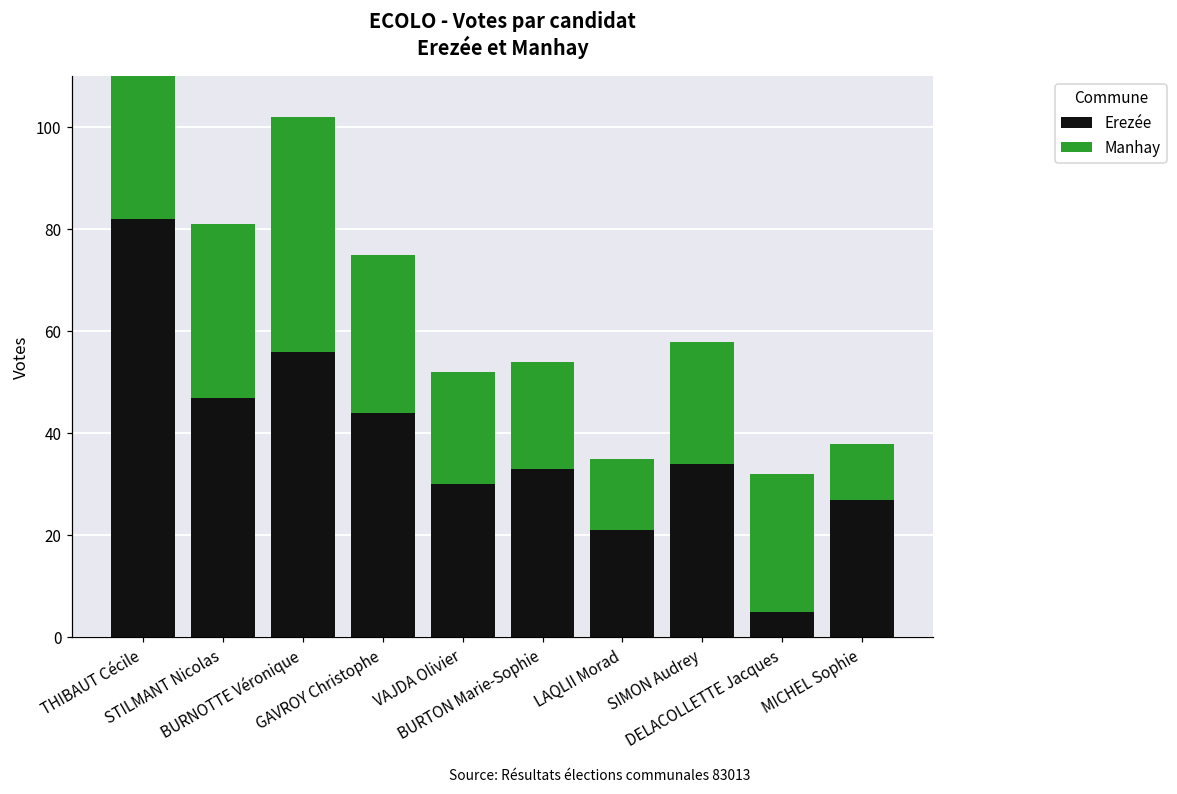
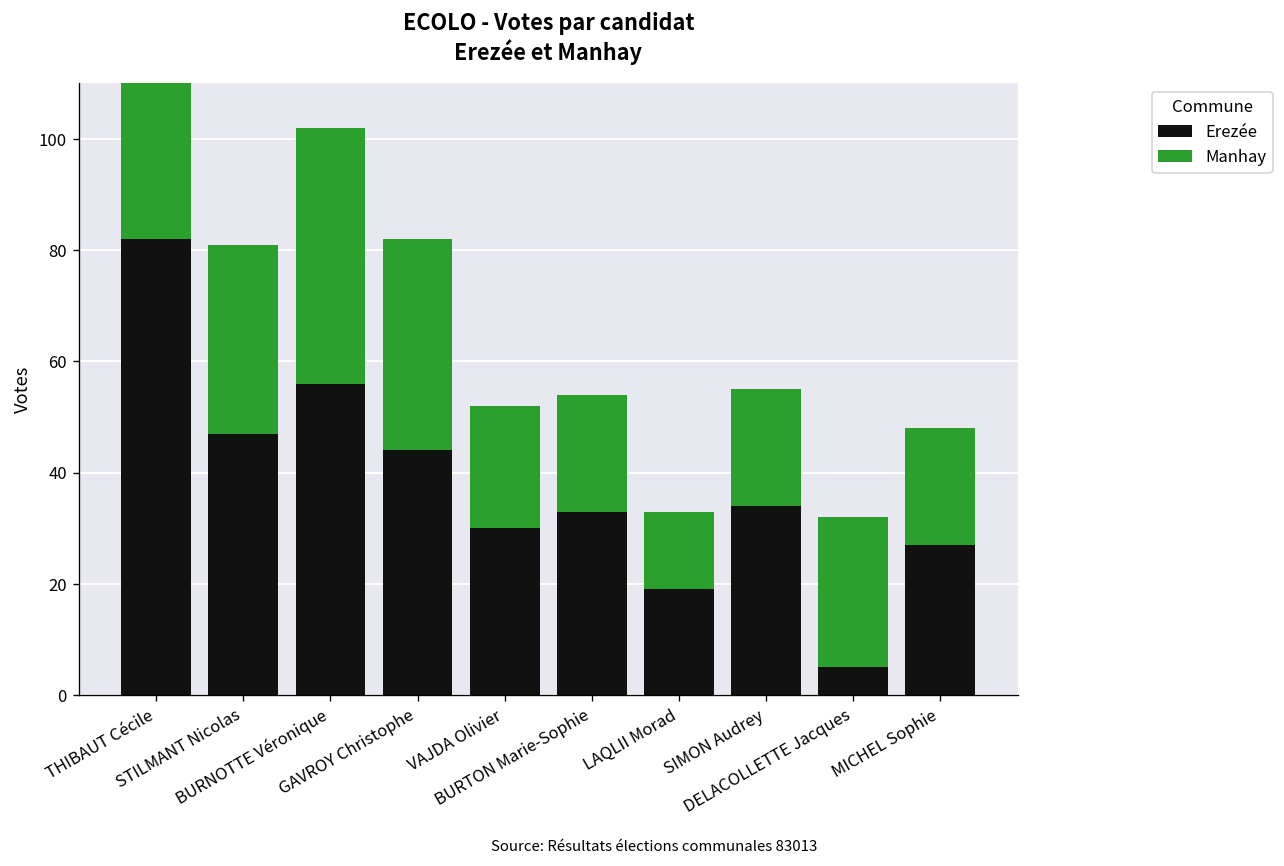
Manhay, GAVROY Christophe: 31 -> 38
Erezée, LAQLII Morad: 21 -> 19
Manhay, SIMON Audrey: 24 -> 21
Manhay, MICHEL Sophie: 11 -> 21
